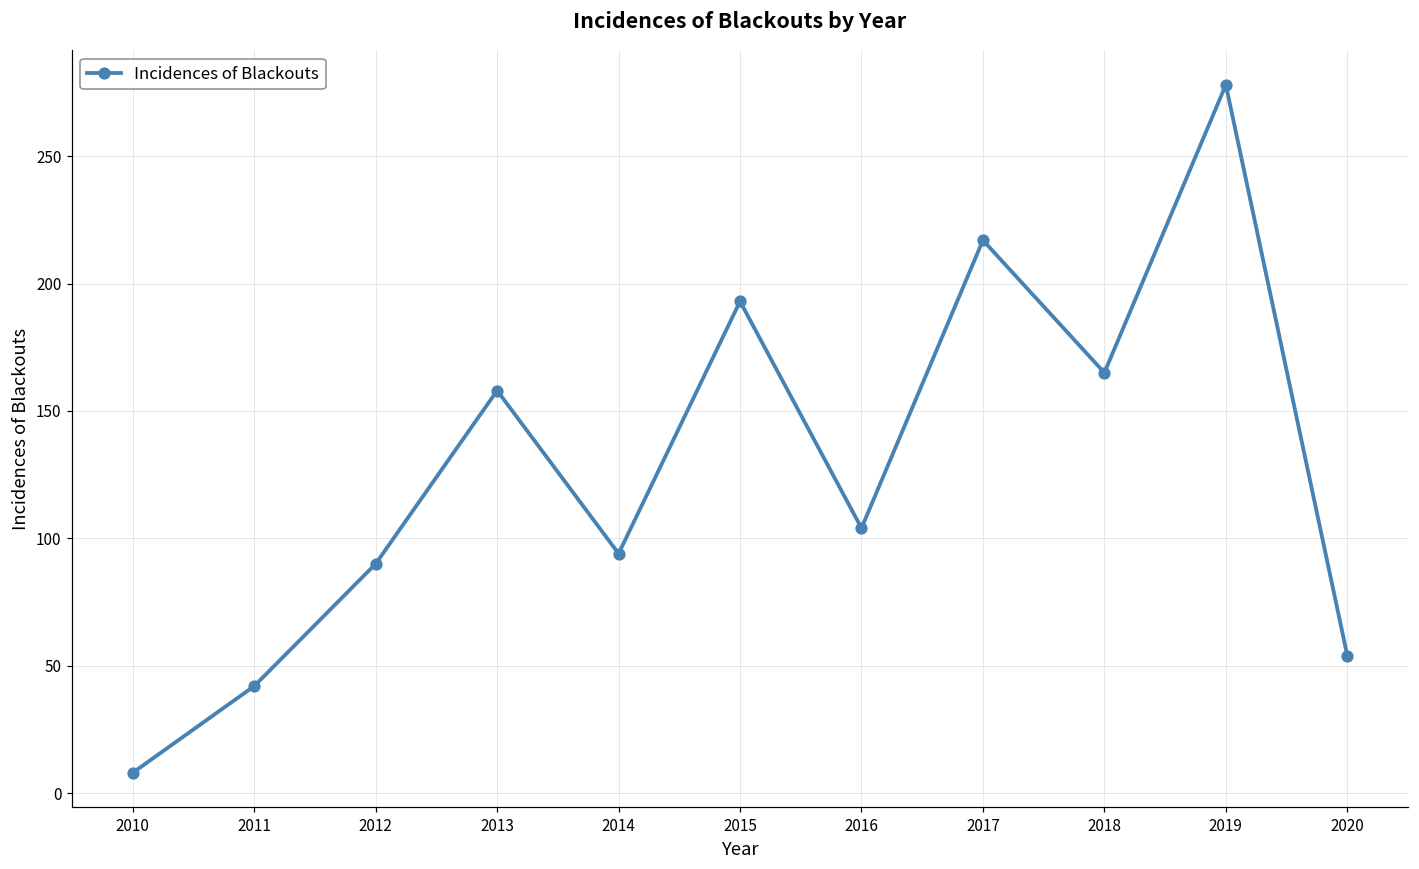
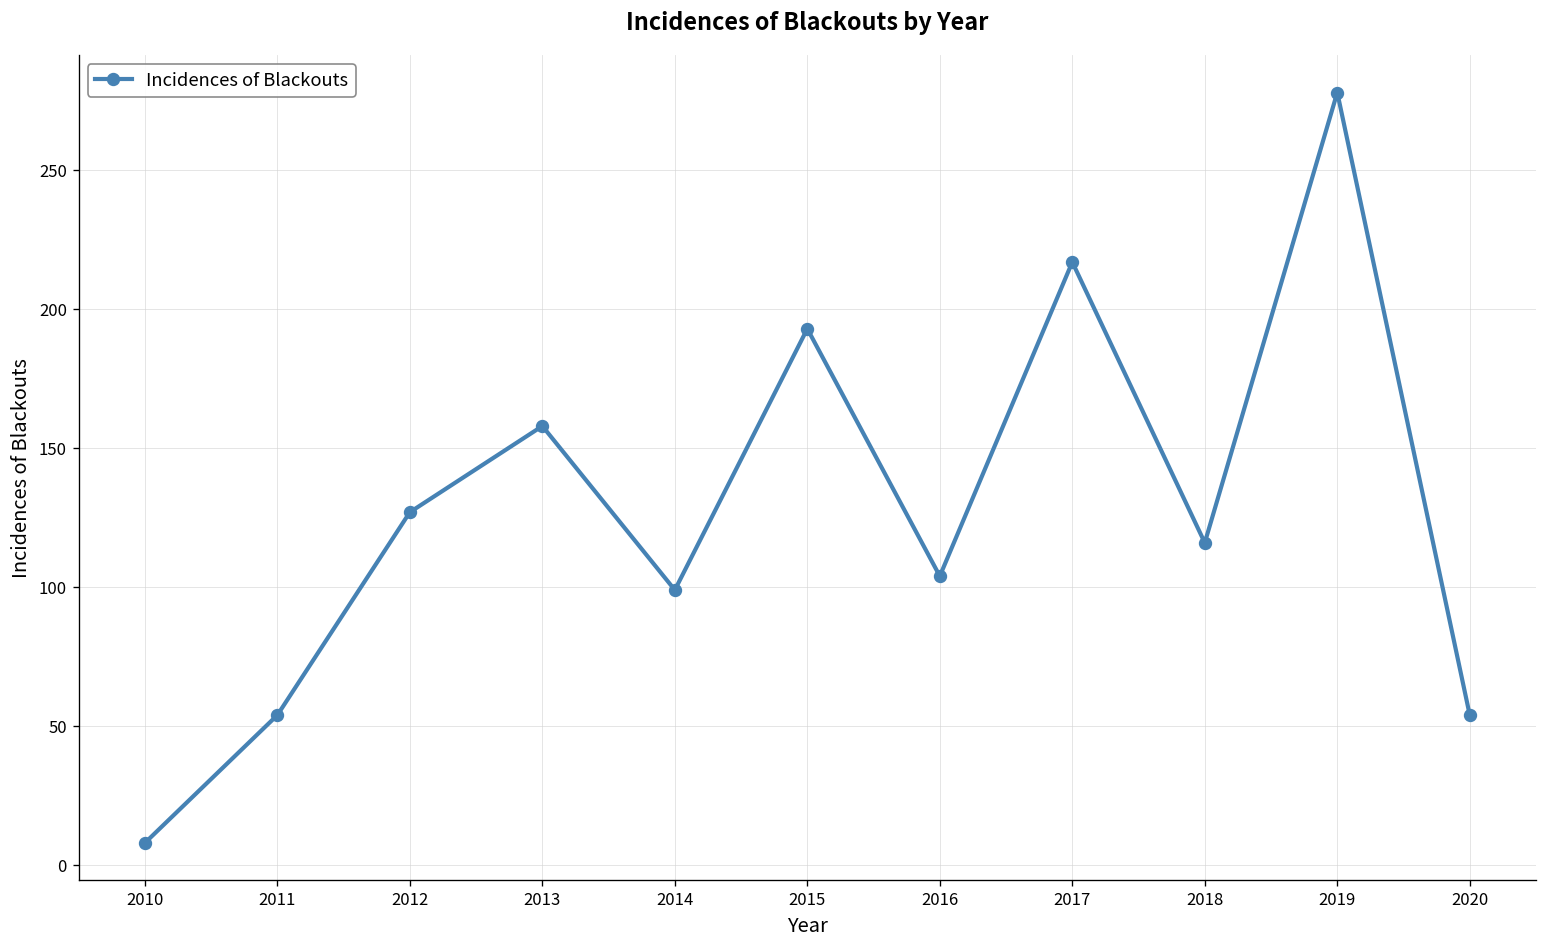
2011: 42 -> 54
2012: 90 -> 127
2014: 94 -> 99
2018: 165 -> 116
